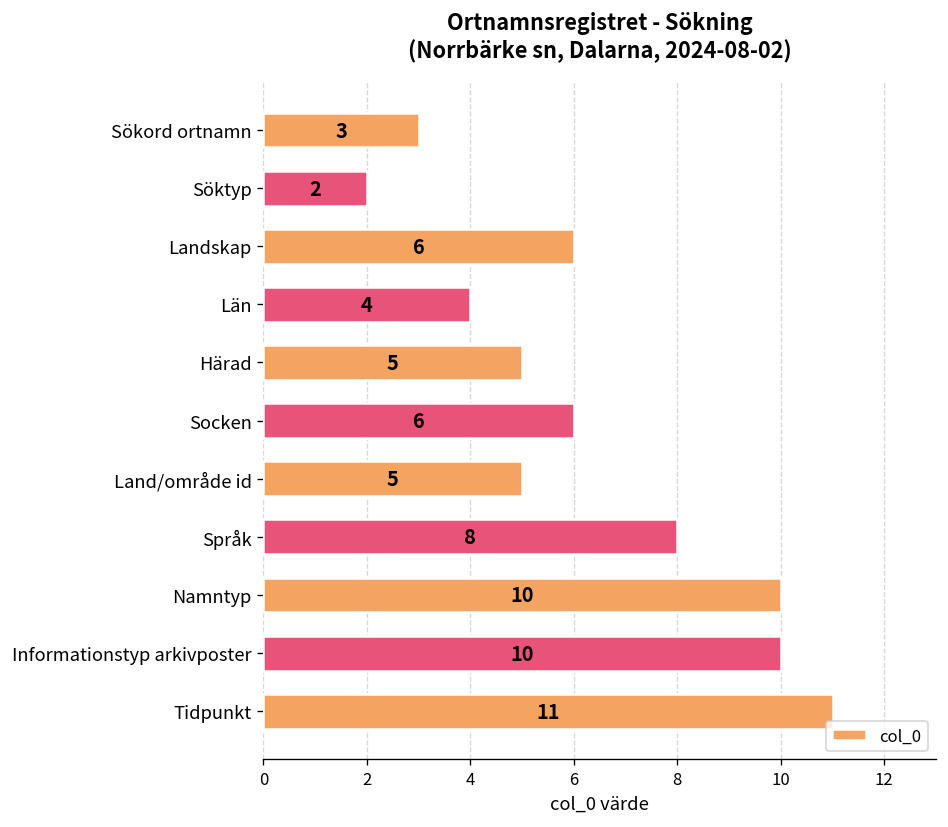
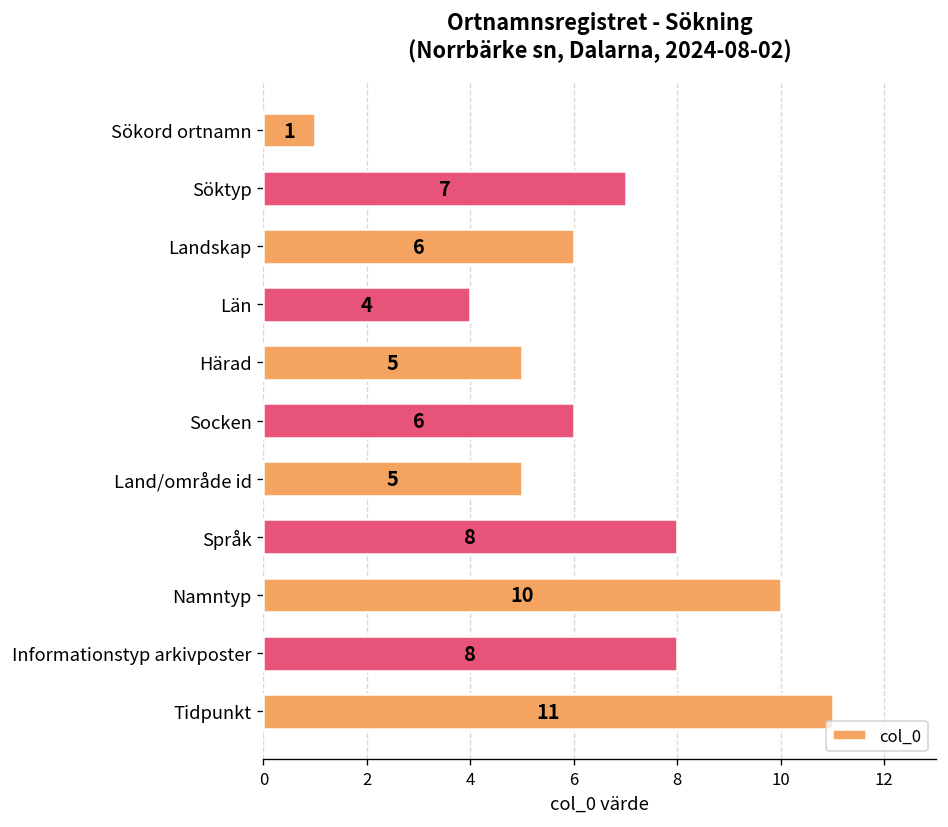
Sökord ortnamn: 3 -> 1
Söktyp: 2 -> 7
Informationstyp arkivposter: 10 -> 8
